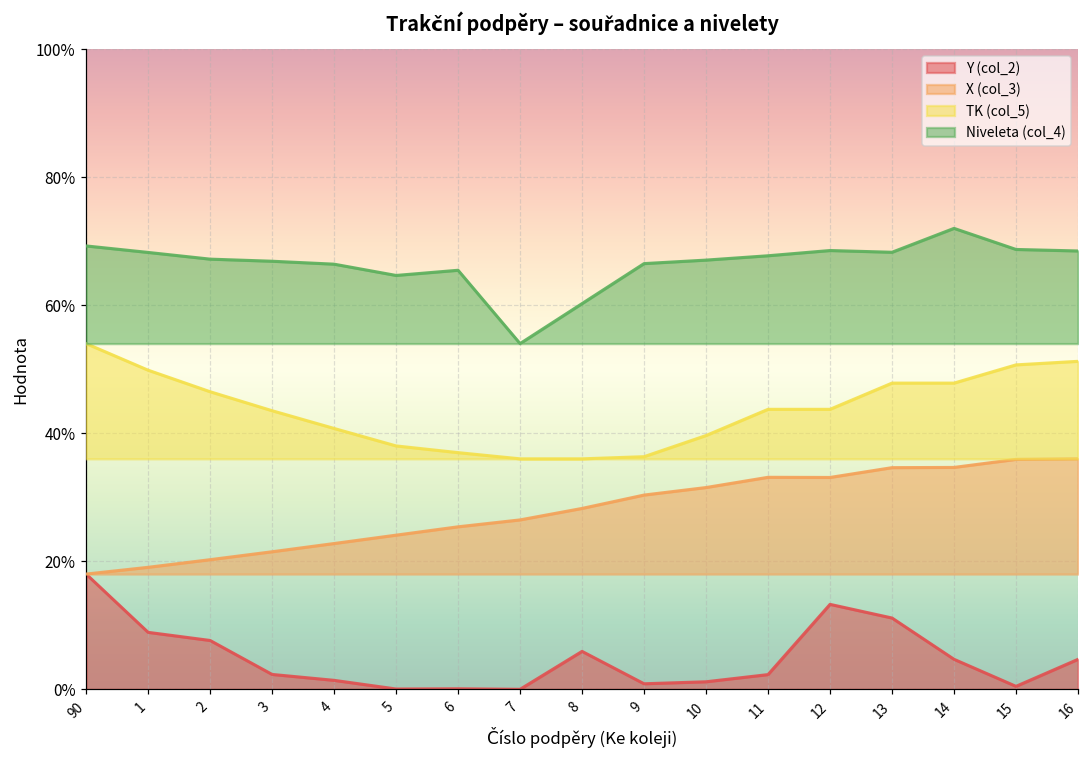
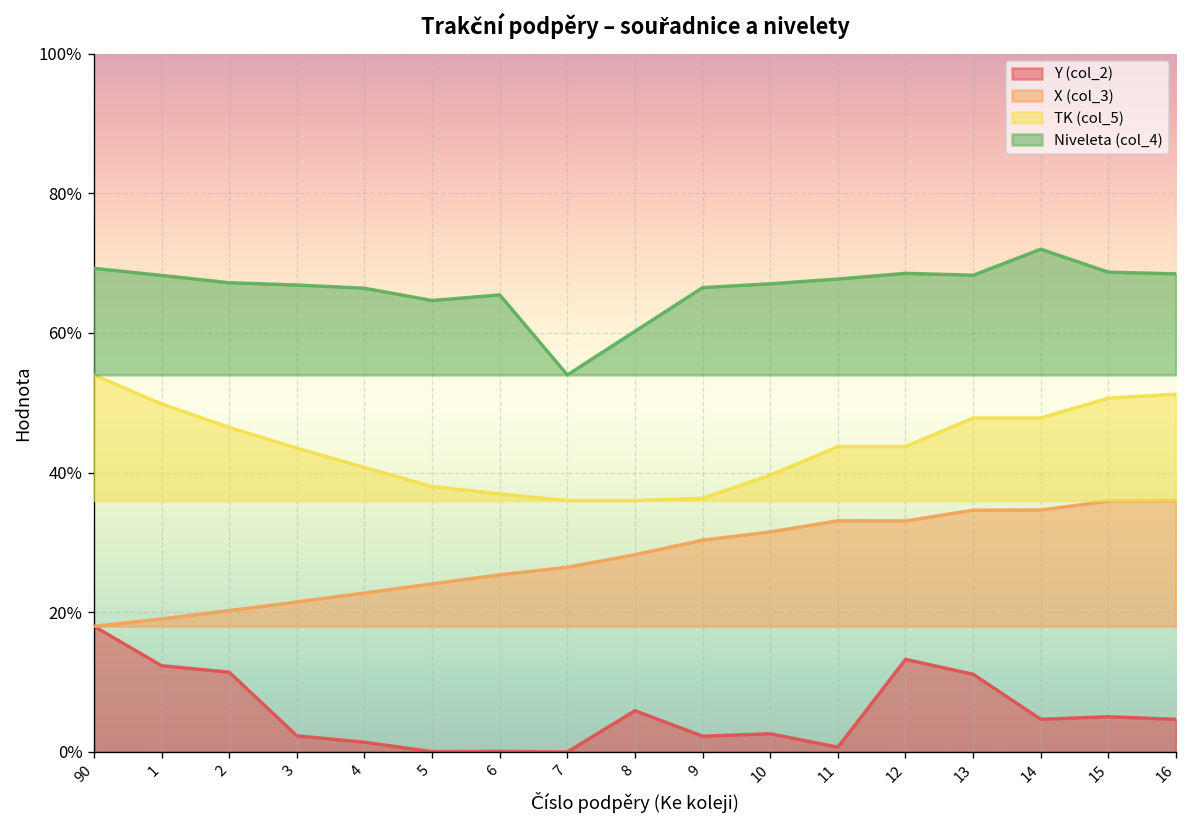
Y (col_2), 1: 9% -> 12%
Y (col_2), 2: 8% -> 11%
Y (col_2), 9: 1% -> 2%
Y (col_2), 10: 1% -> 3%
Y (col_2), 11: 2% -> 1%
Y (col_2), 15: 0% -> 5%
